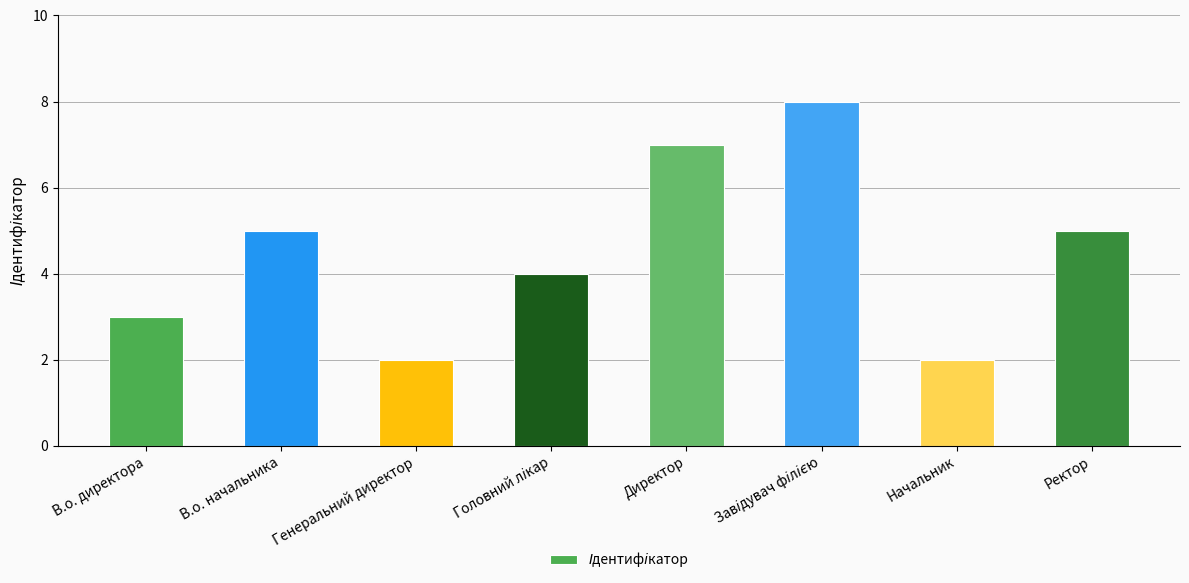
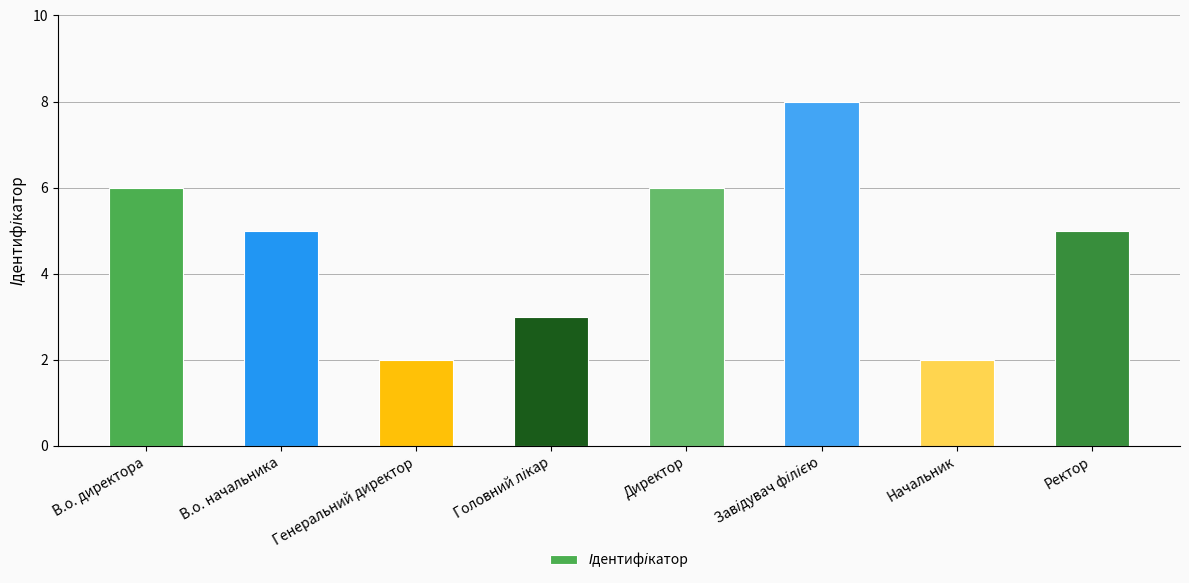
В.о. директора: 3 -> 6
Головний лікар: 4 -> 3
Директор: 7 -> 6
